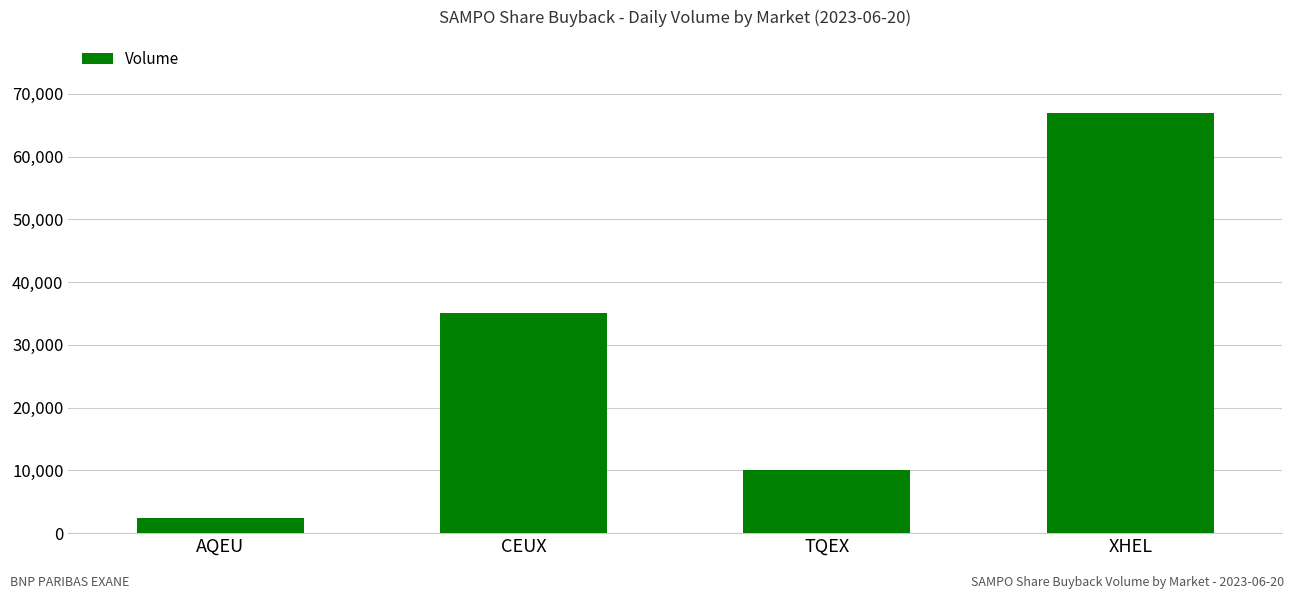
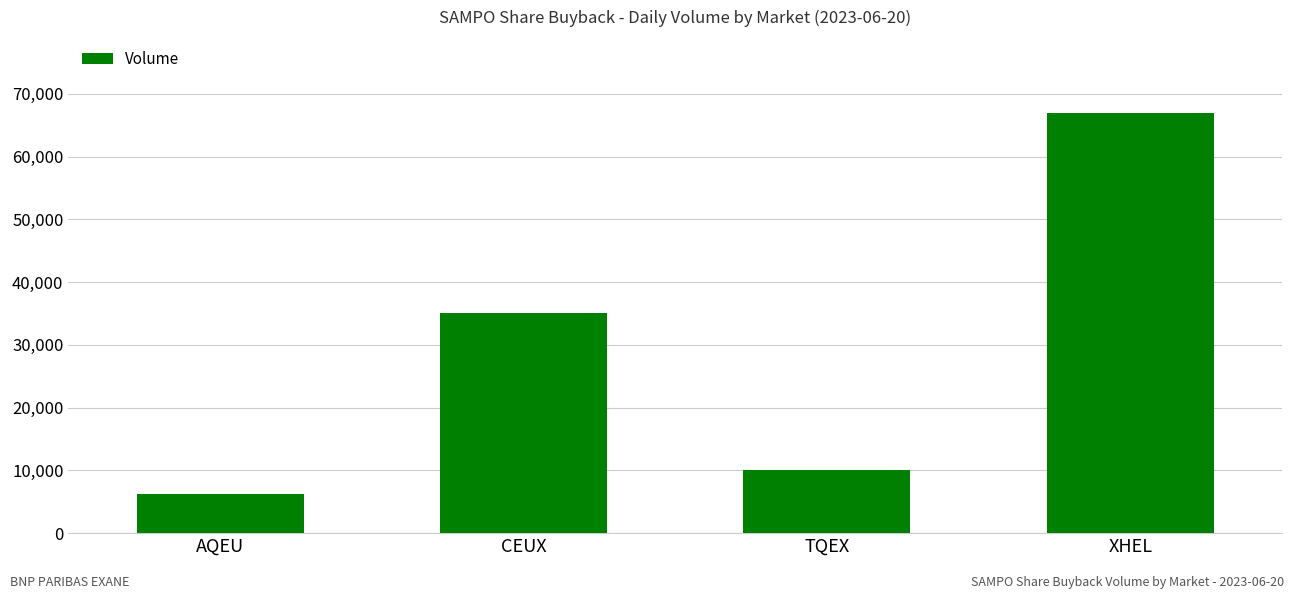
AQEU: 2,000 -> 6,000
